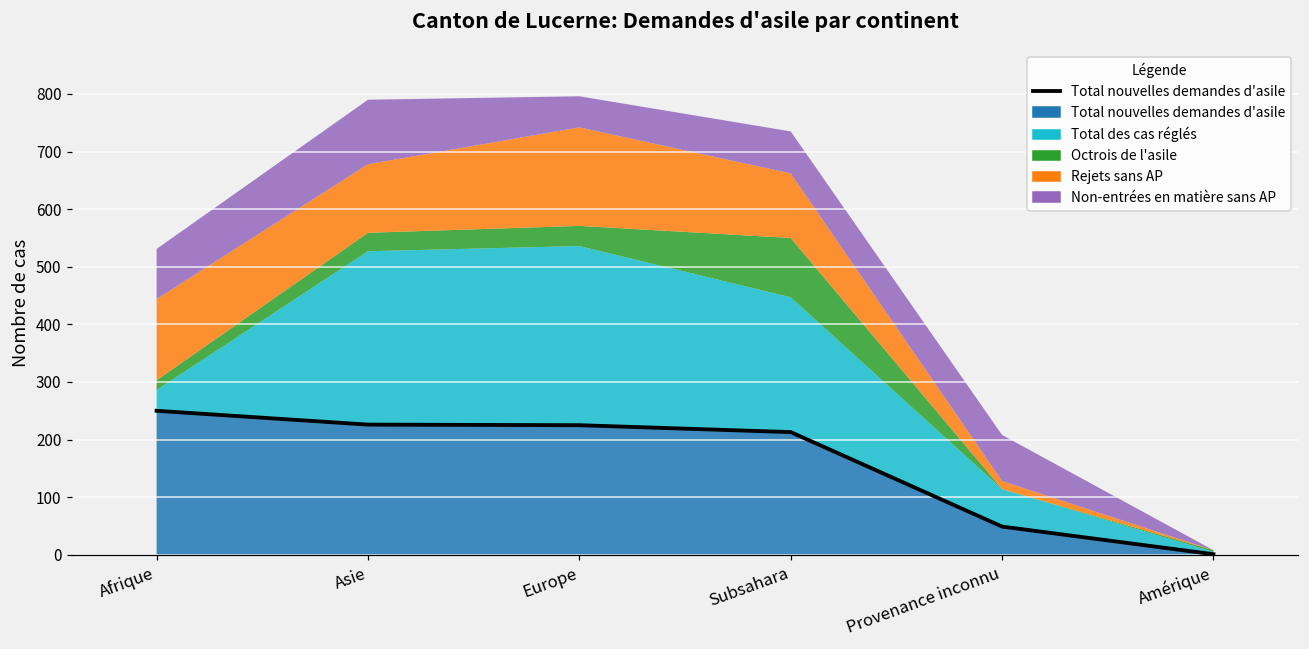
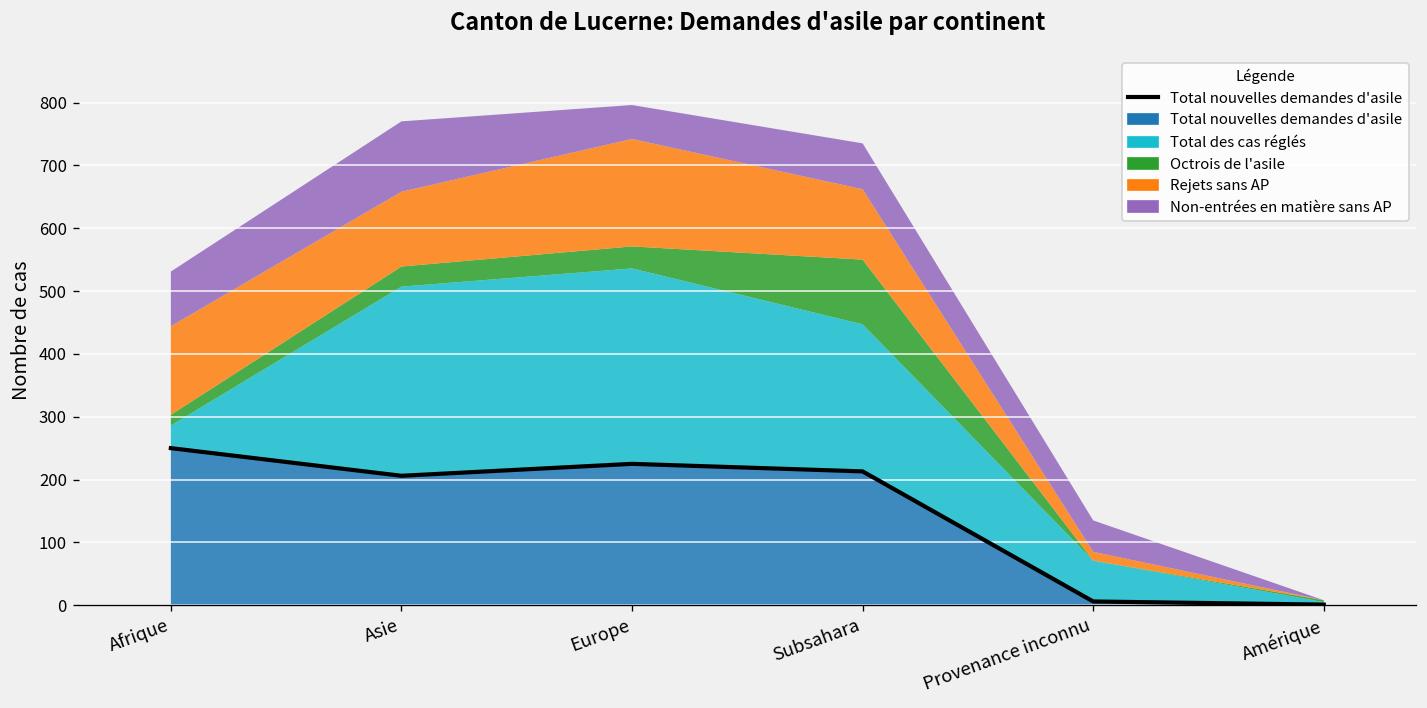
Total nouvelles demandes d'asile, Asie: 230 -> 210
Total nouvelles demandes d'asile, Provenance inconnu: 50 -> 10
Non-entrées en matière sans AP, Provenance inconnu: 80 -> 50
